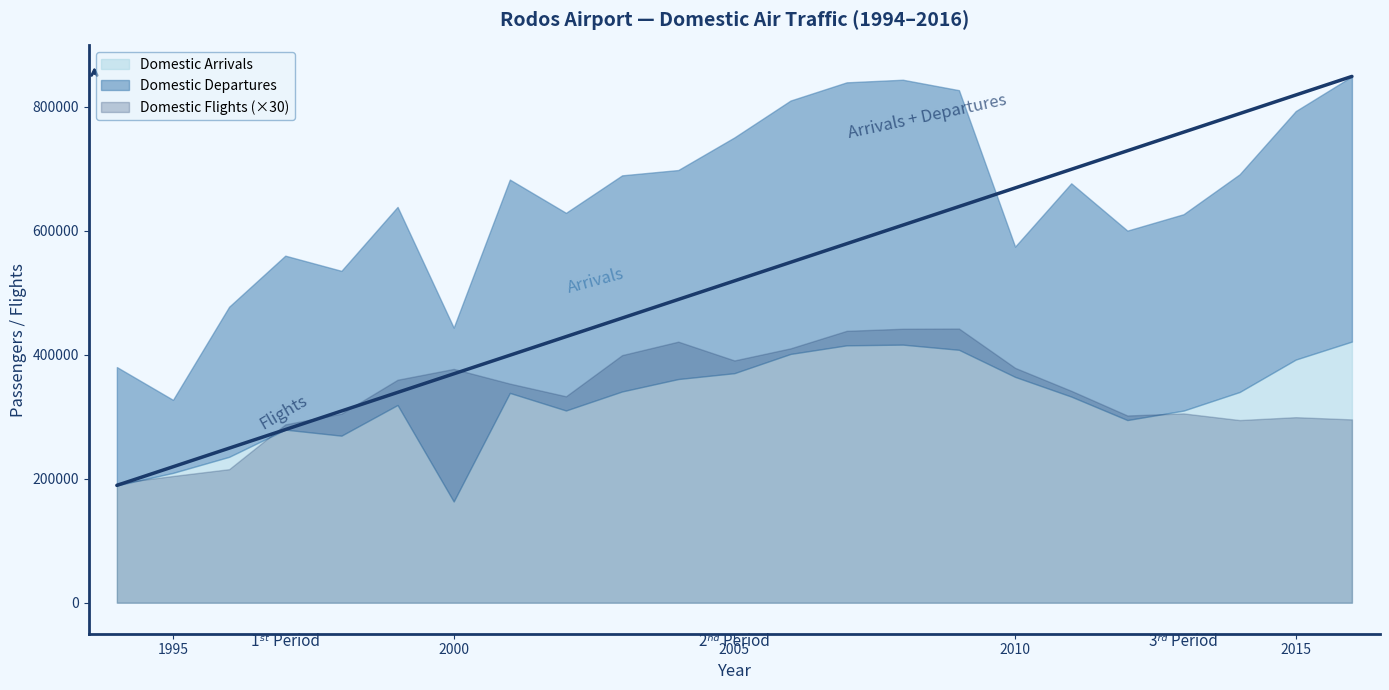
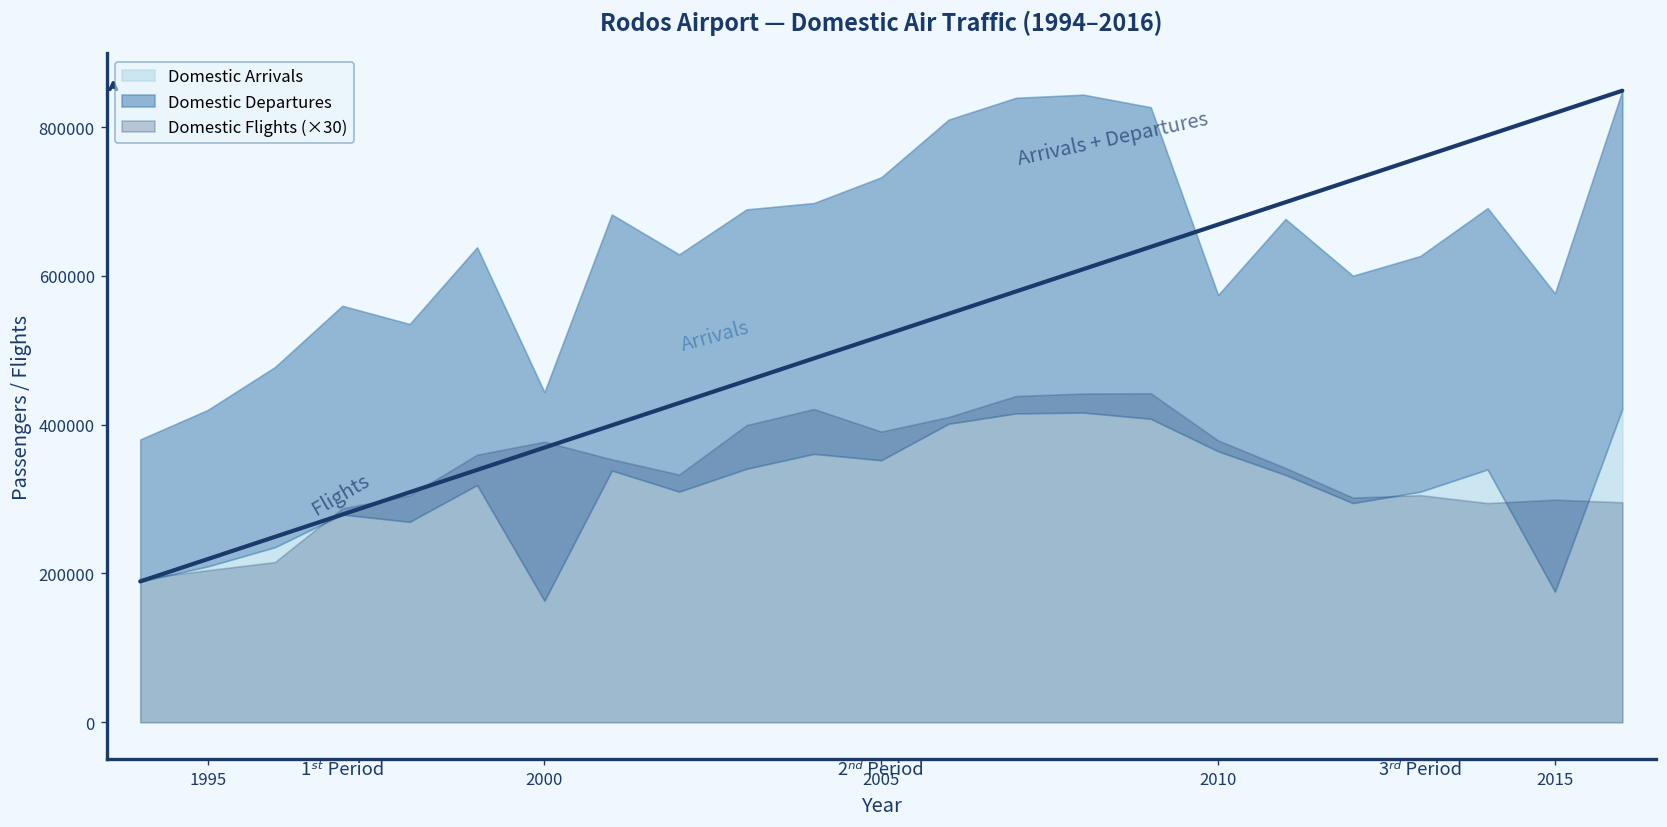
Domestic Departures, 1995: 120000 -> 210000
Domestic Arrivals, 2005: 370000 -> 350000
Domestic Arrivals, 2015: 390000 -> 180000
